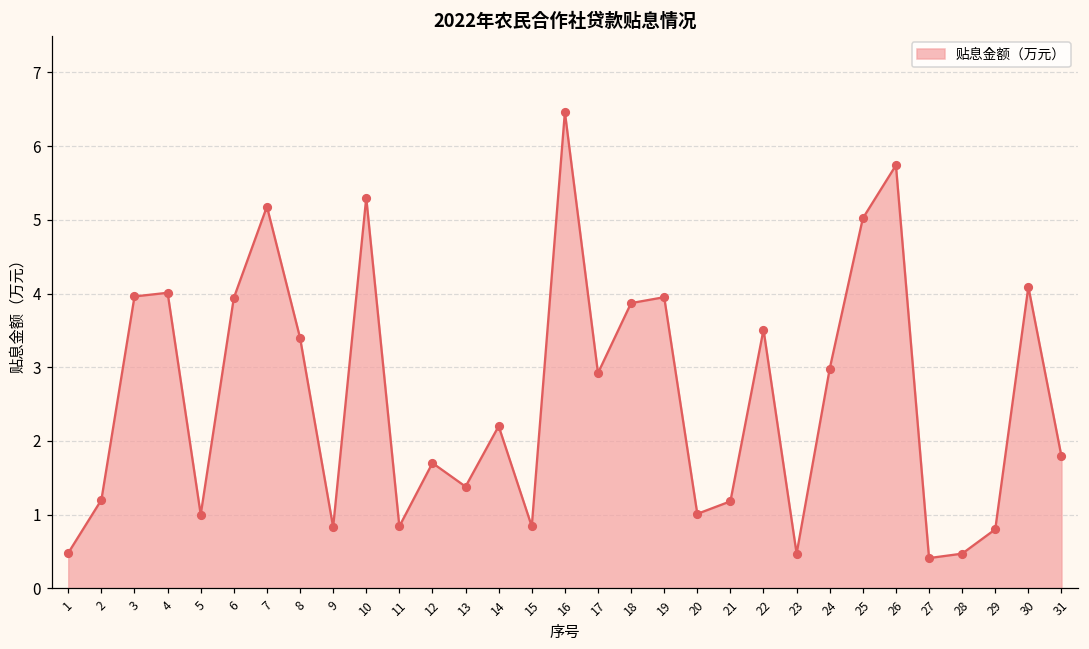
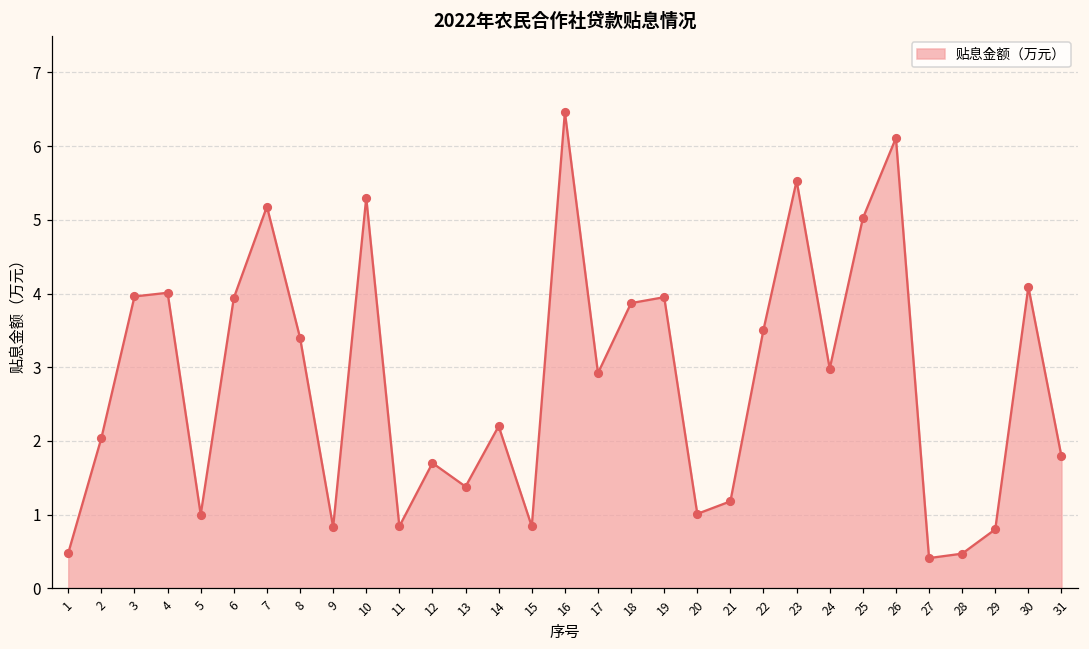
2: 1.2 -> 2.0
23: 0.5 -> 5.5
26: 5.7 -> 6.1
